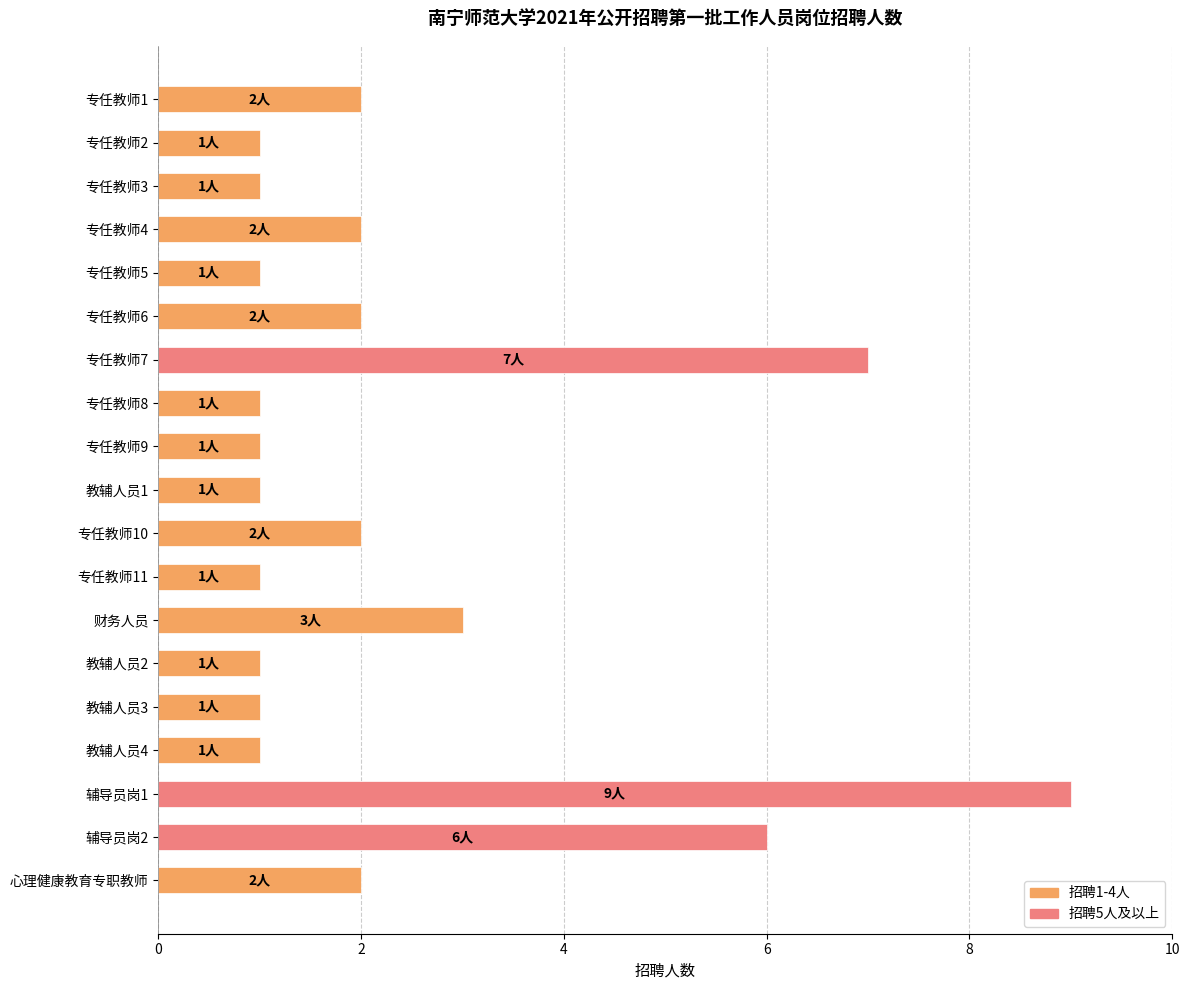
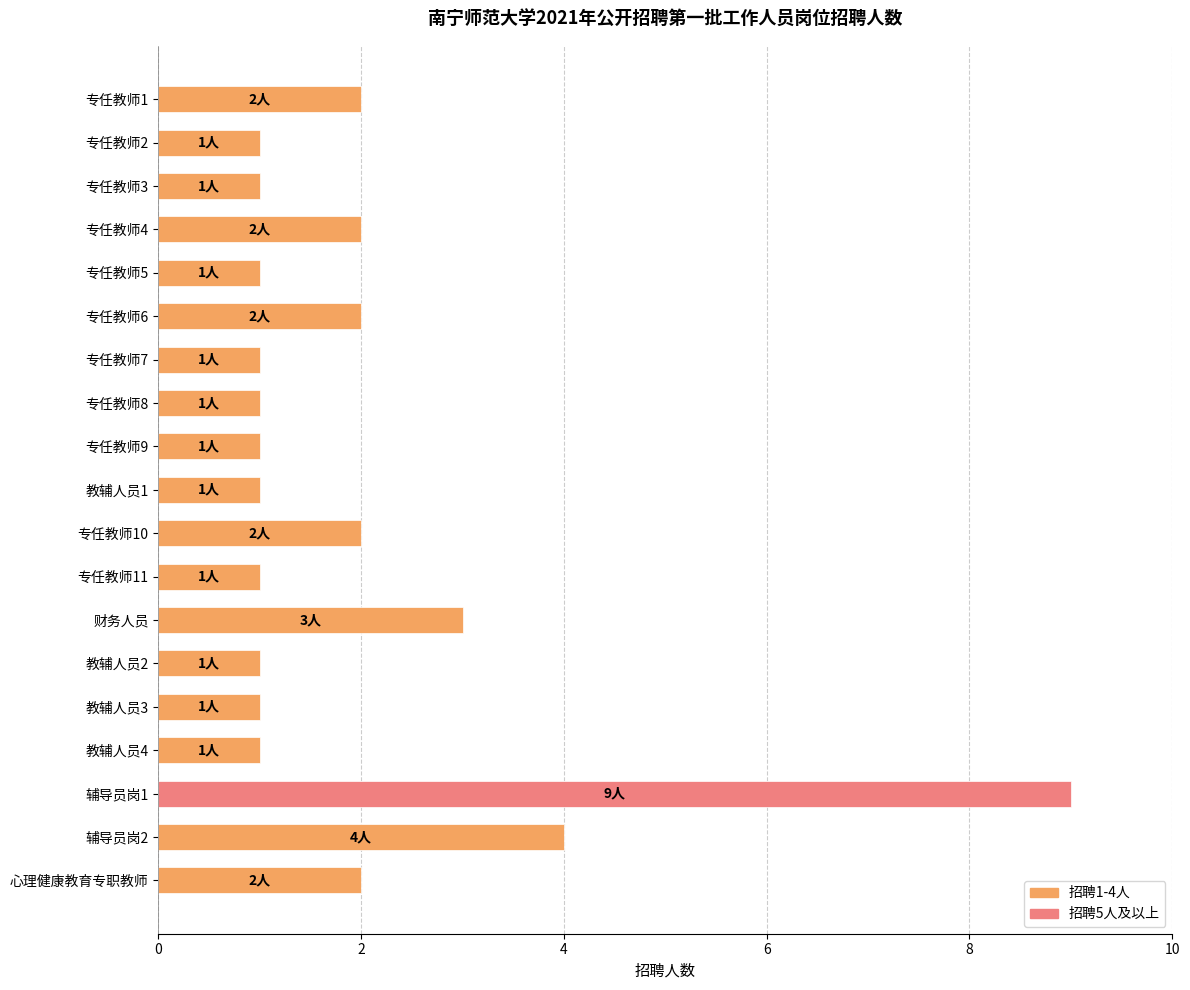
专任教师7: 7人 -> 1人
辅导员岗2: 6人 -> 4人
